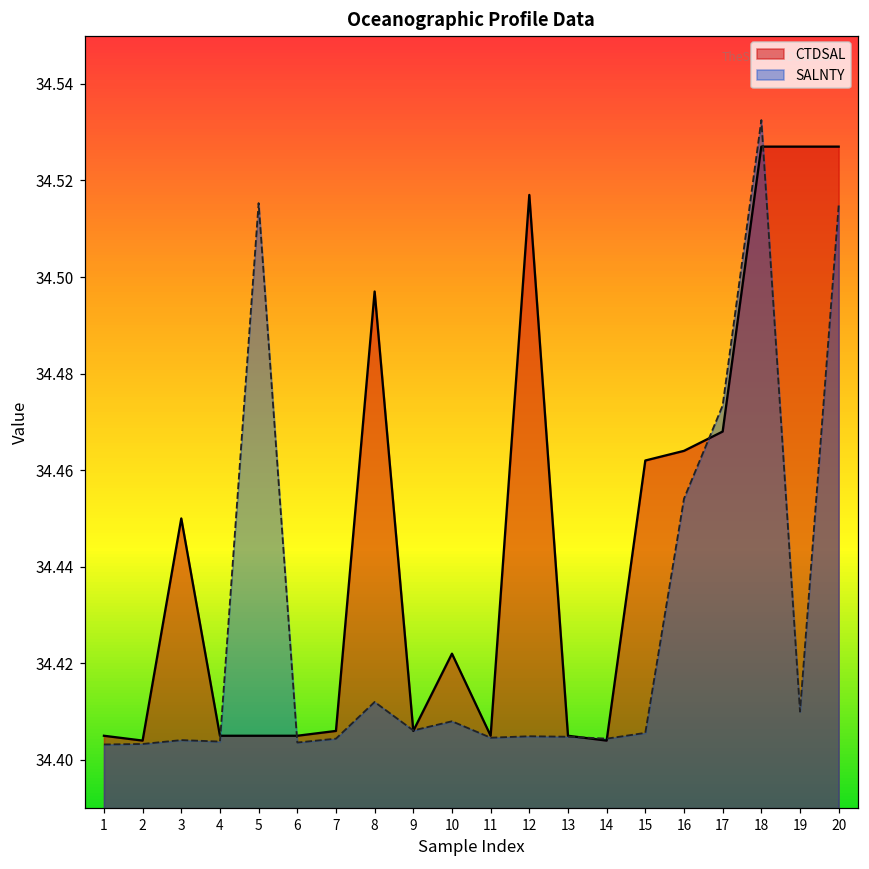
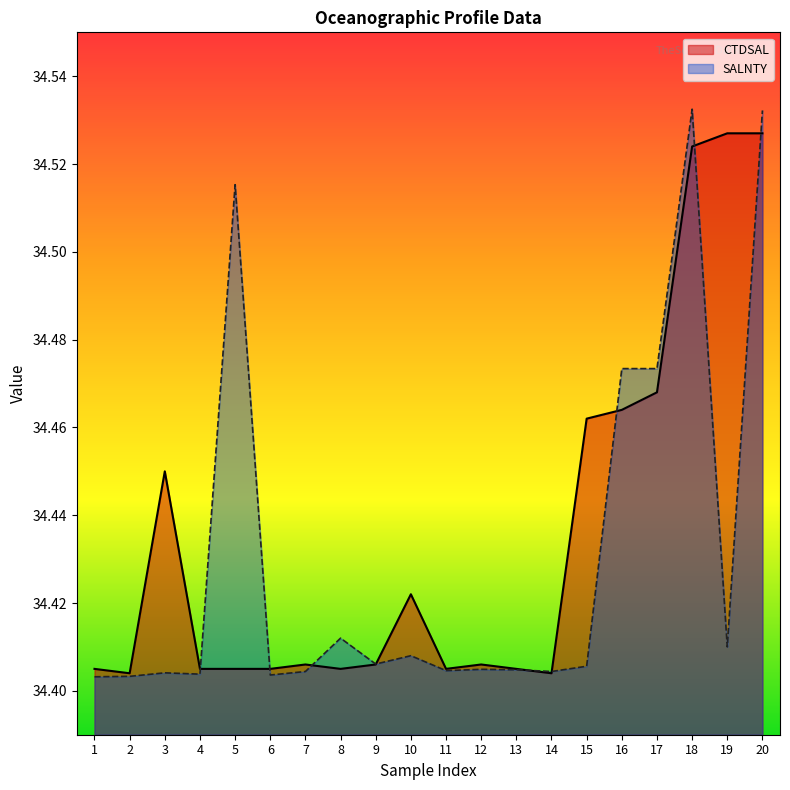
CTDSAL, 8: 34.497 -> 34.405
CTDSAL, 12: 34.517 -> 34.406
SALNTY, 16: 34.454 -> 34.473
CTDSAL, 18: 34.527 -> 34.524
SALNTY, 20: 34.515 -> 34.532
